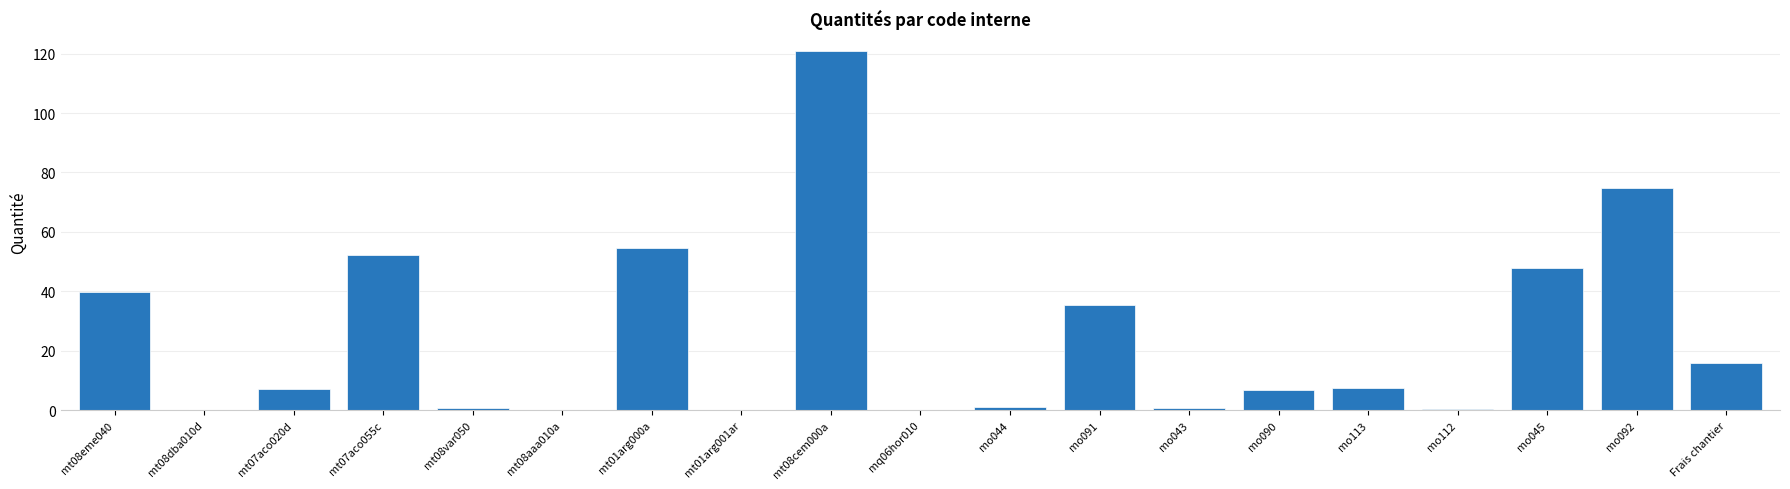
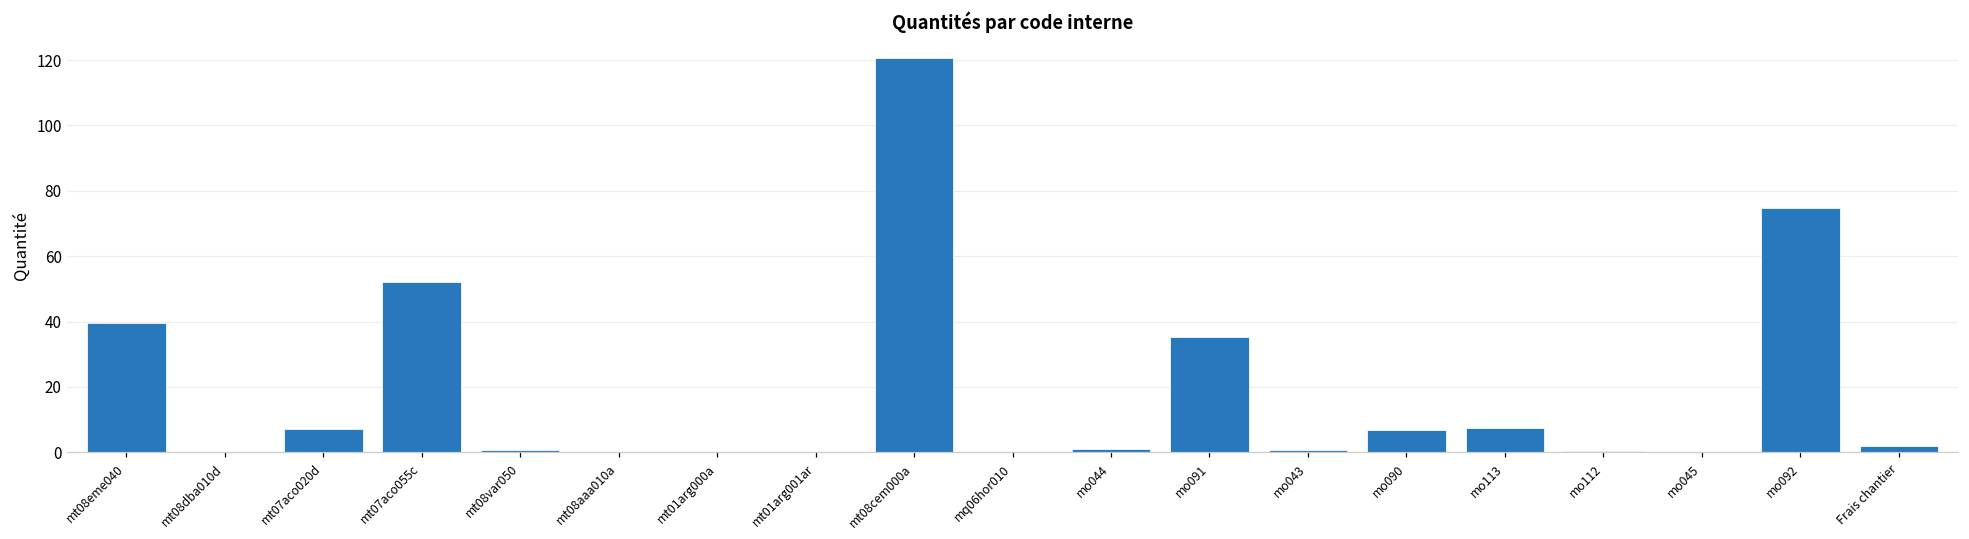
mt01arg000a: 55 -> 0
mo045: 48 -> 0
Frais chantier: 16 -> 2
